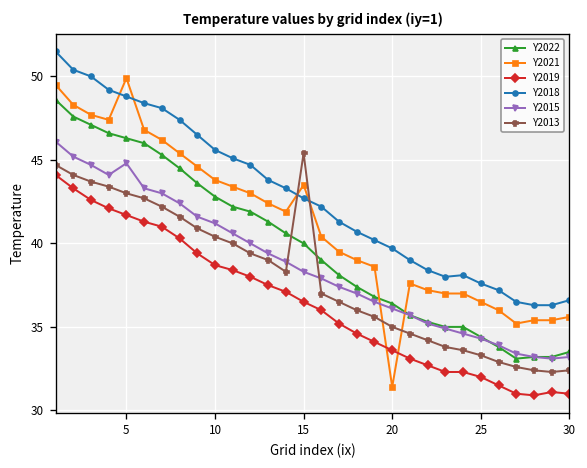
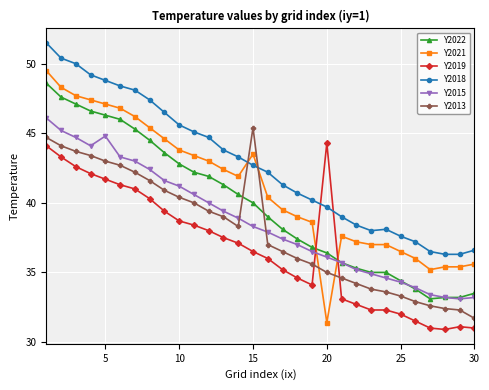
Y2021, 5: 49.9 -> 47.1
Y2019, 20: 33.6 -> 44.3
Y2013, 30: 32.4 -> 31.7
